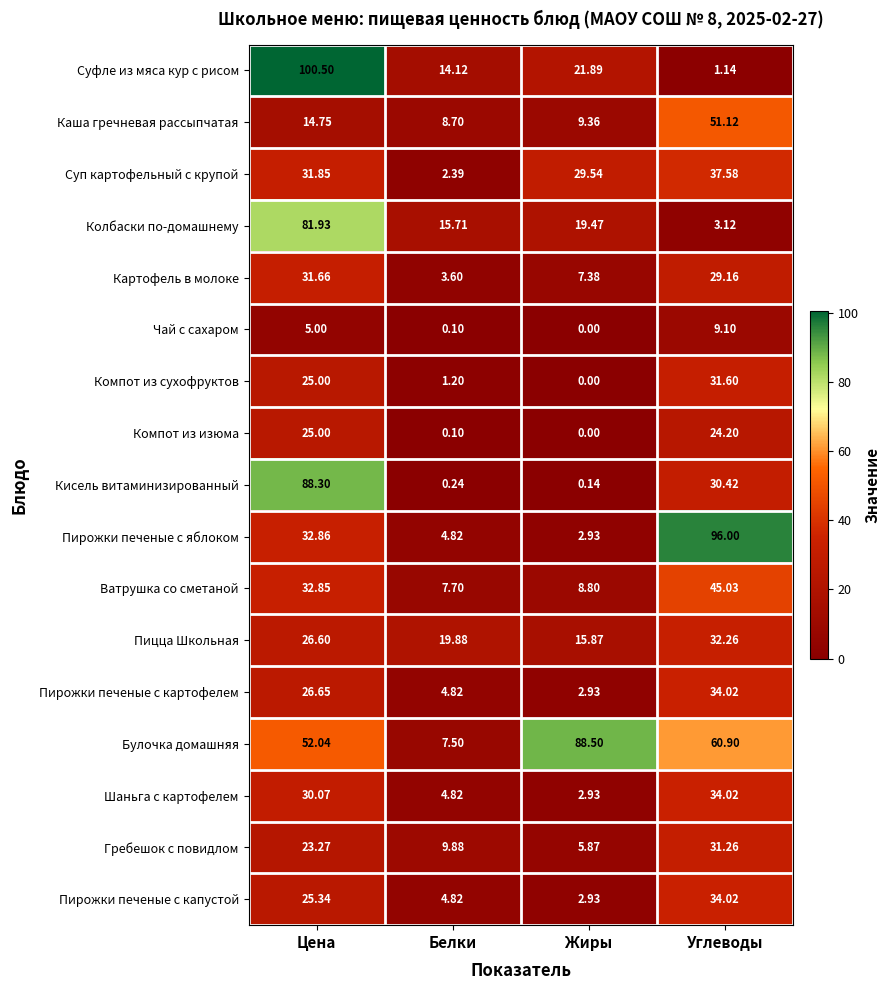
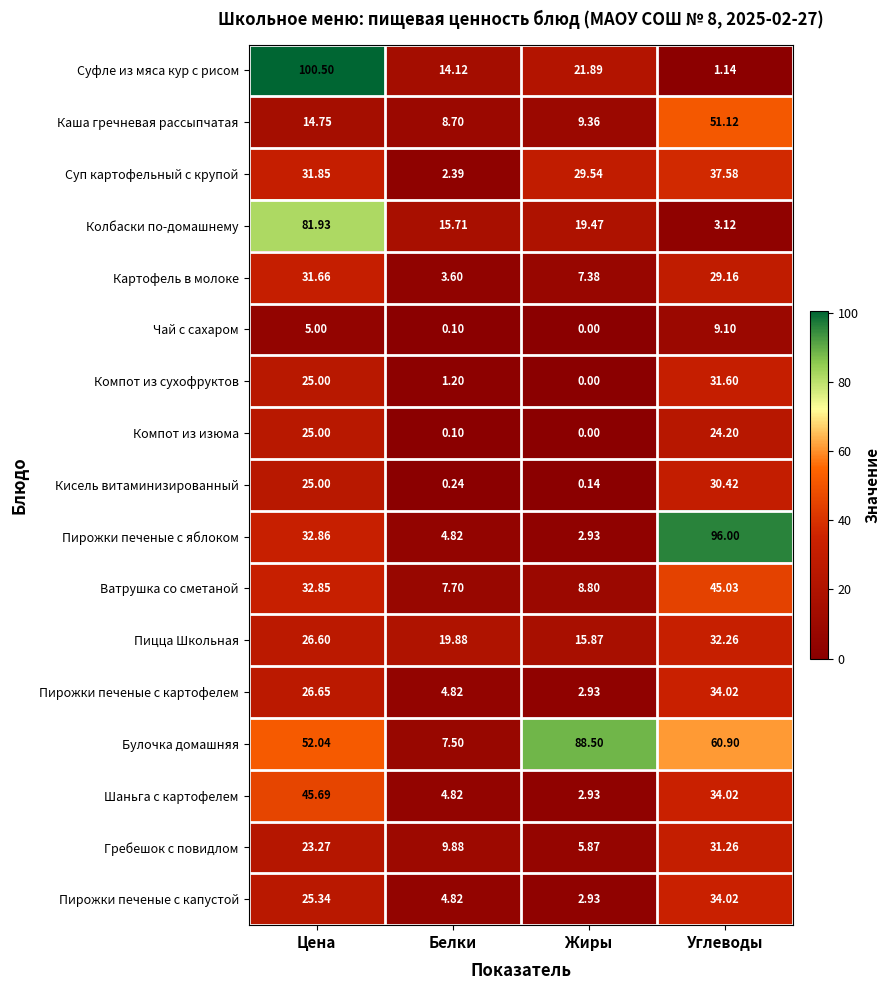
Кисель витаминизированный, Цена: 88.30 -> 25.00
Шаньга с картофелем, Цена: 30.07 -> 45.69
